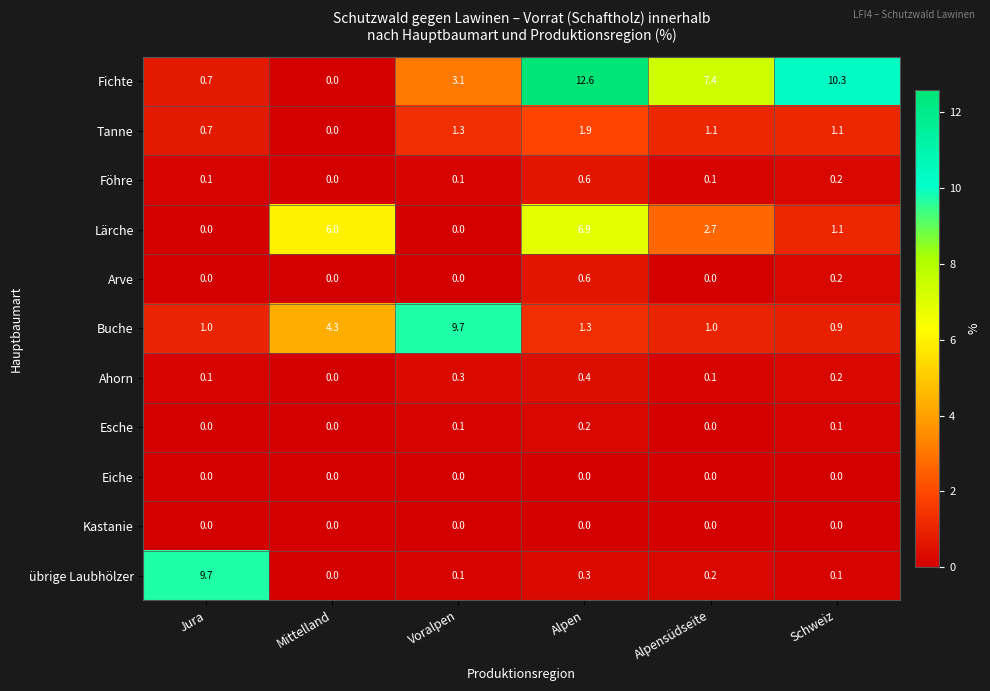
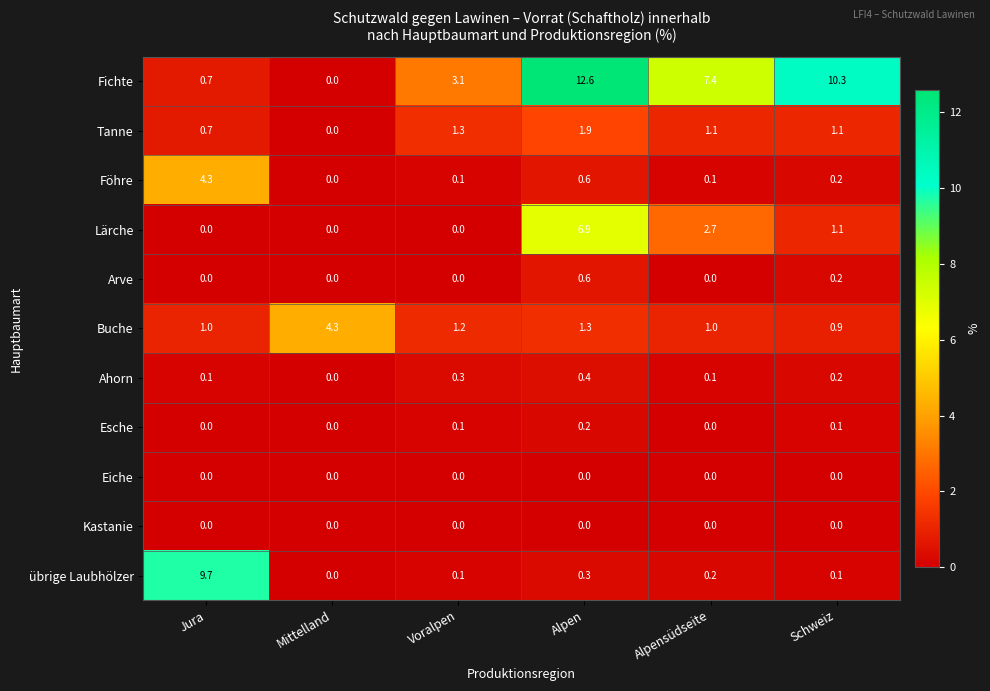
Föhre, Jura: 0.1 -> 4.3
Lärche, Mittelland: 6.0 -> 0.0
Buche, Voralpen: 9.7 -> 1.2
